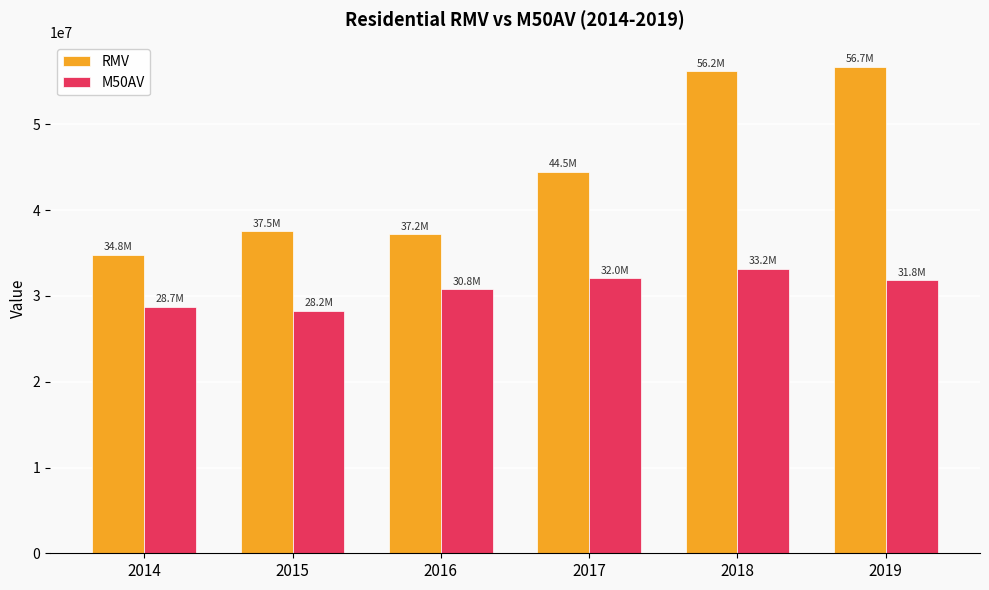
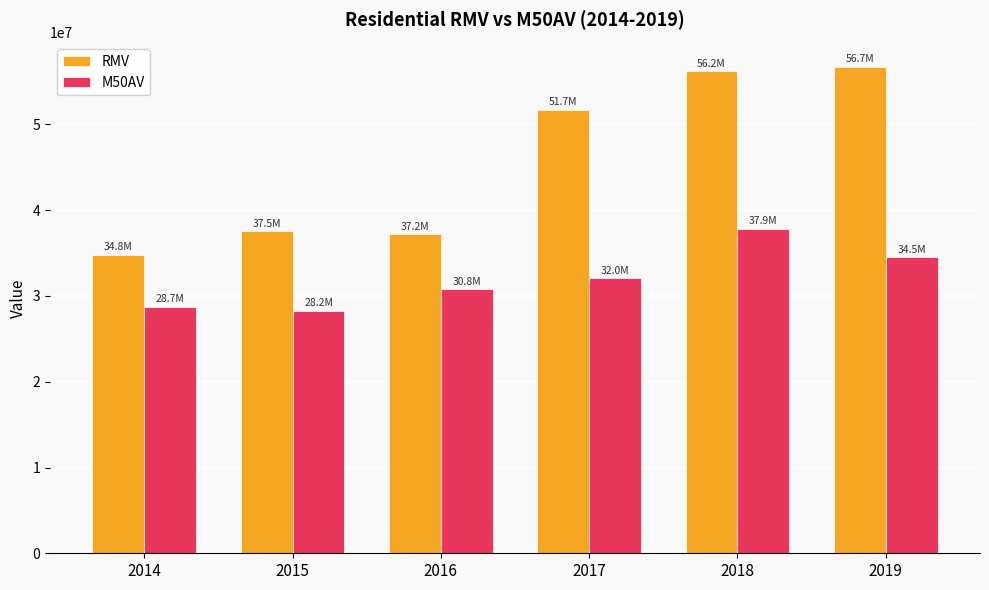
RMV, 2017: 44.5M -> 51.7M
M50AV, 2018: 33.2M -> 37.9M
M50AV, 2019: 31.8M -> 34.5M
